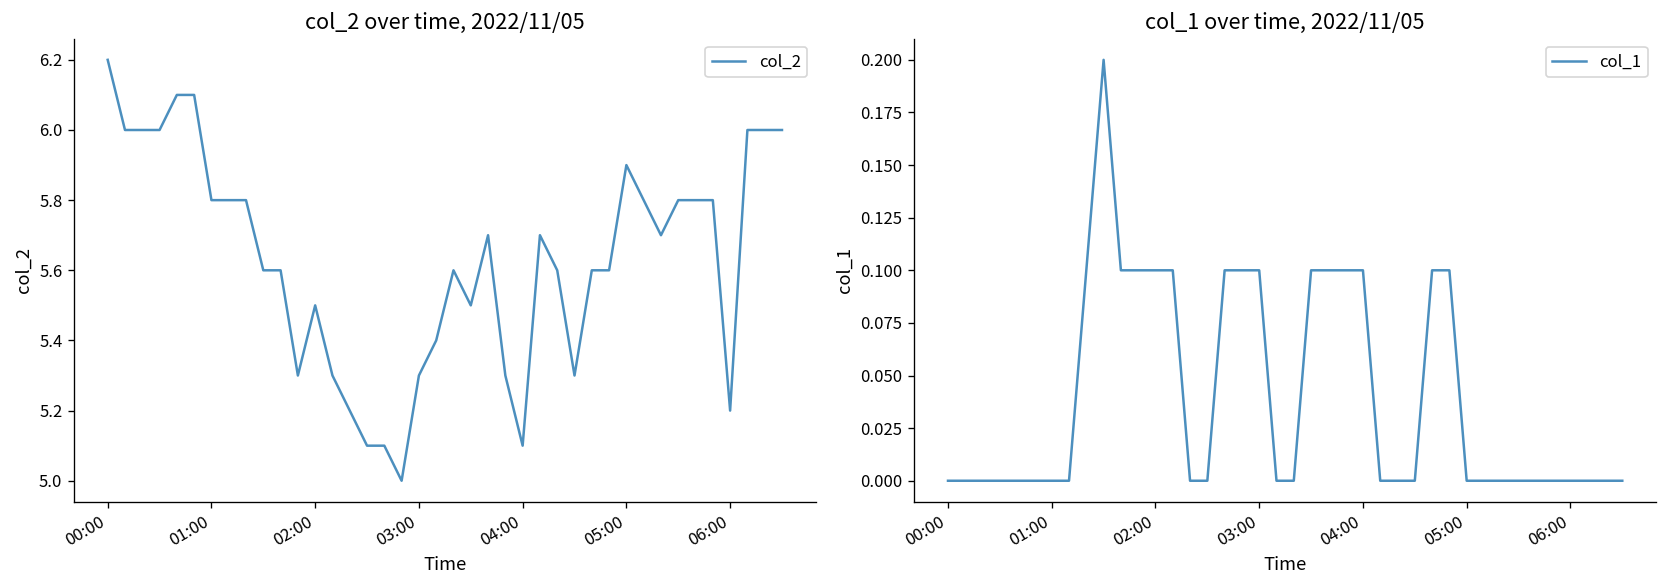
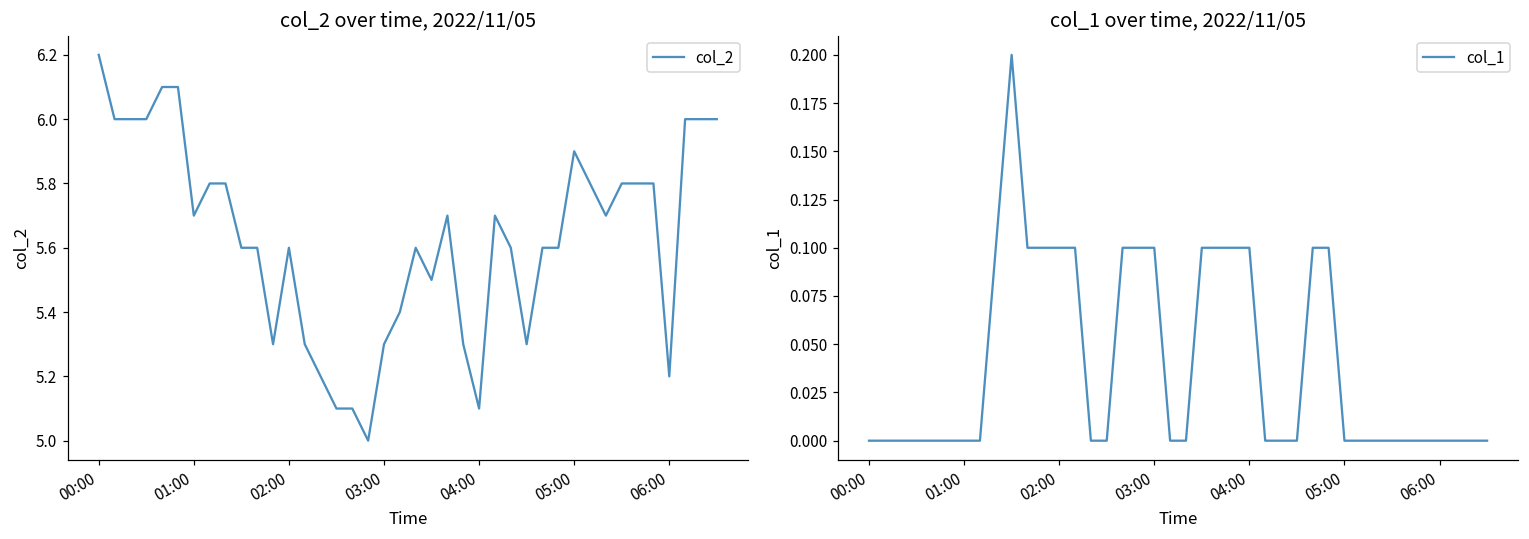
col_2 over time, 2022/11/05, 01:00: 5.8 -> 5.7
col_2 over time, 2022/11/05, 02:00: 5.5 -> 5.6
